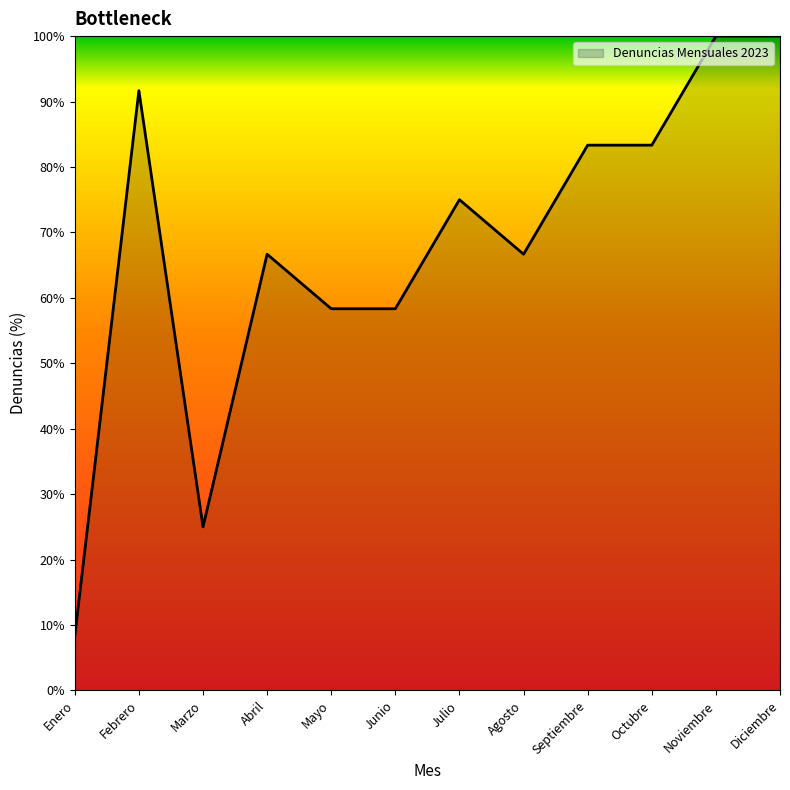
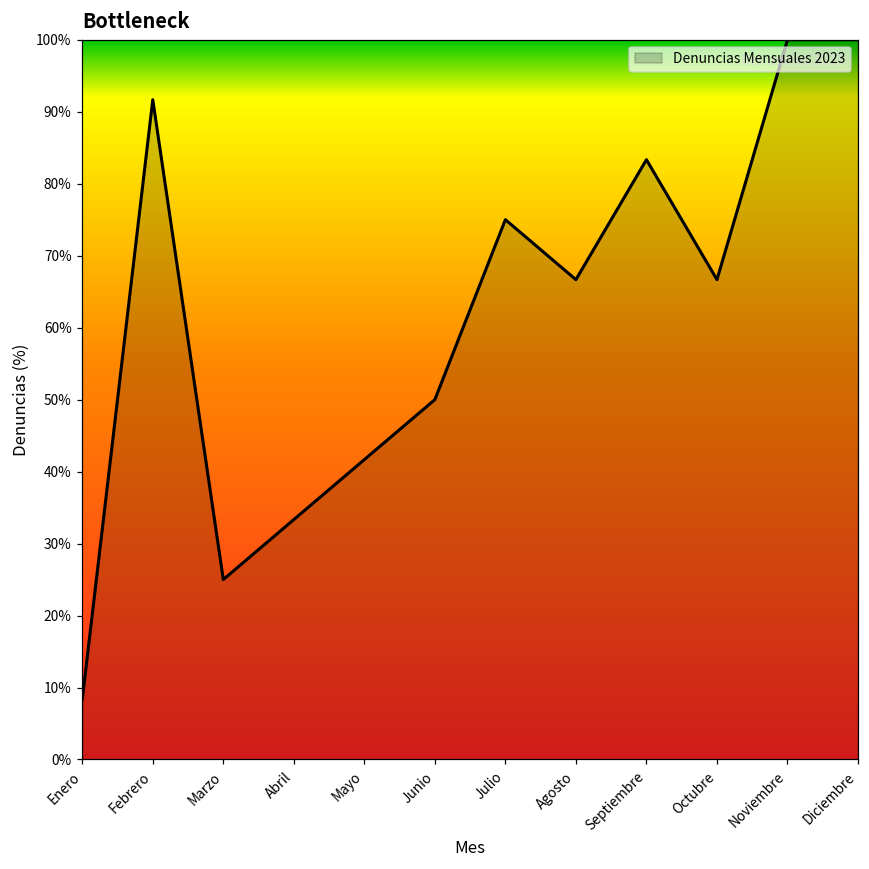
Abril: 67% -> 33%
Mayo: 58% -> 42%
Junio: 58% -> 50%
Octubre: 83% -> 67%
